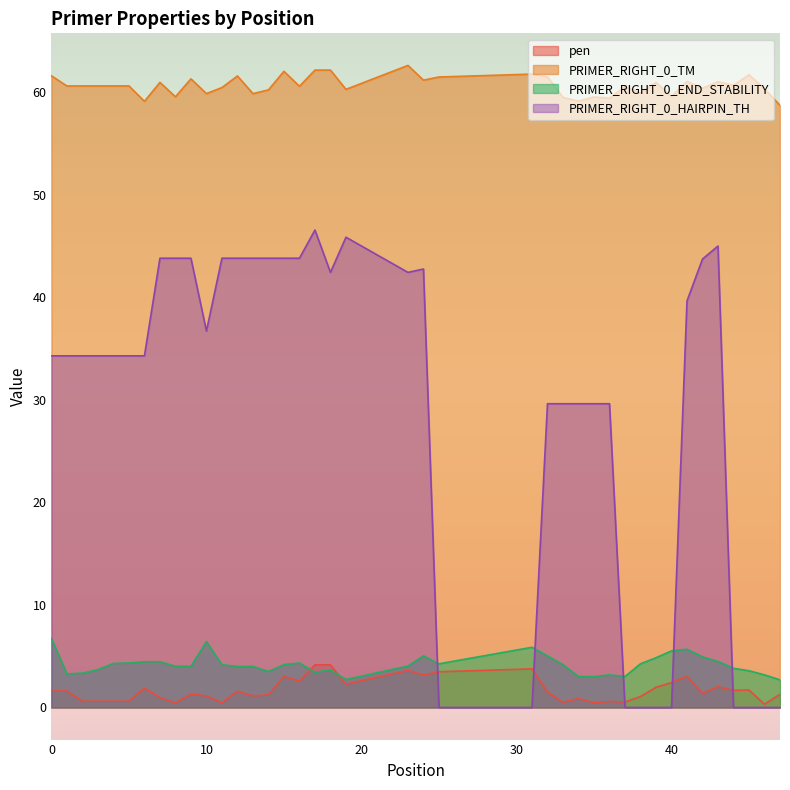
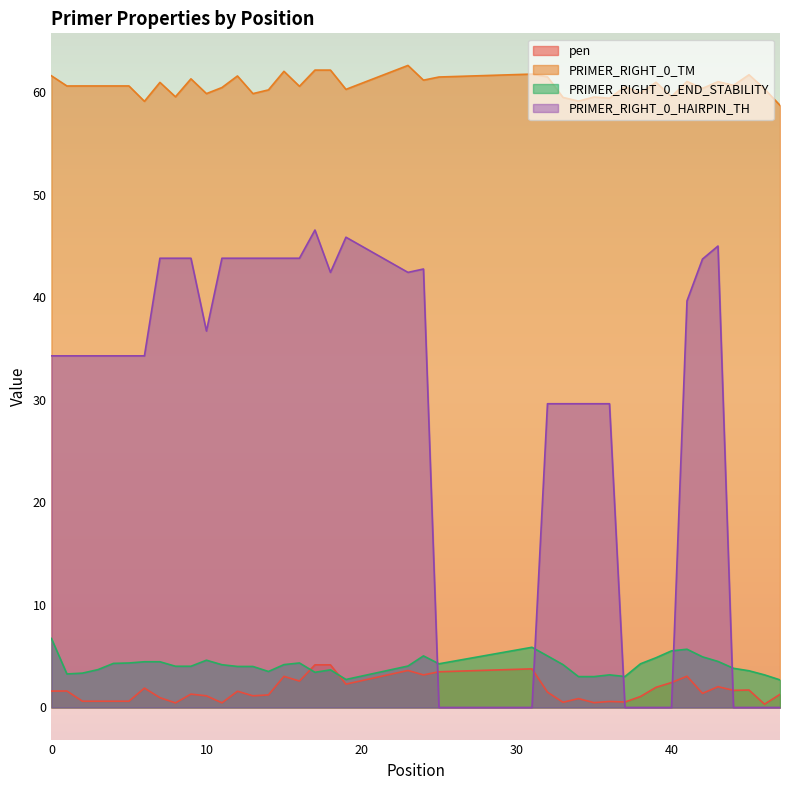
PRIMER_RIGHT_0_END_STABILITY, 10: 6.4 -> 4.6
